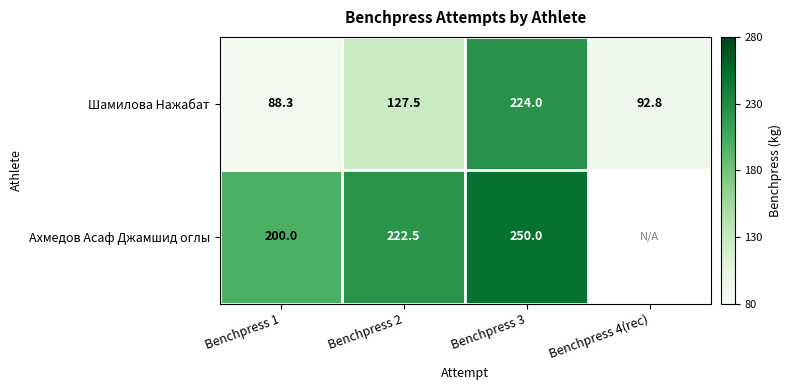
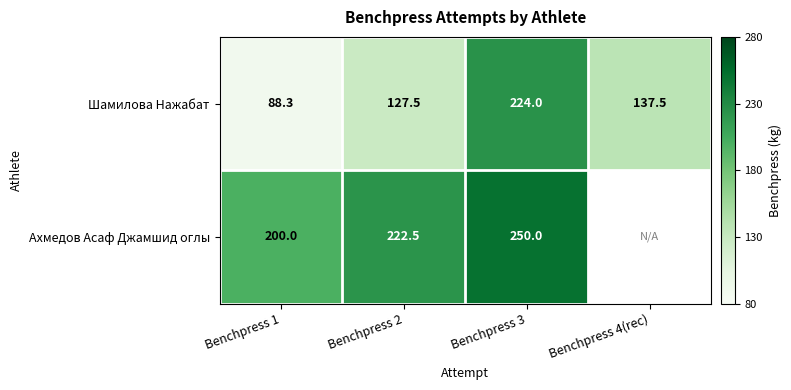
Шамилова Нажабат, Benchpress 4(rec): 92.8 -> 137.5
